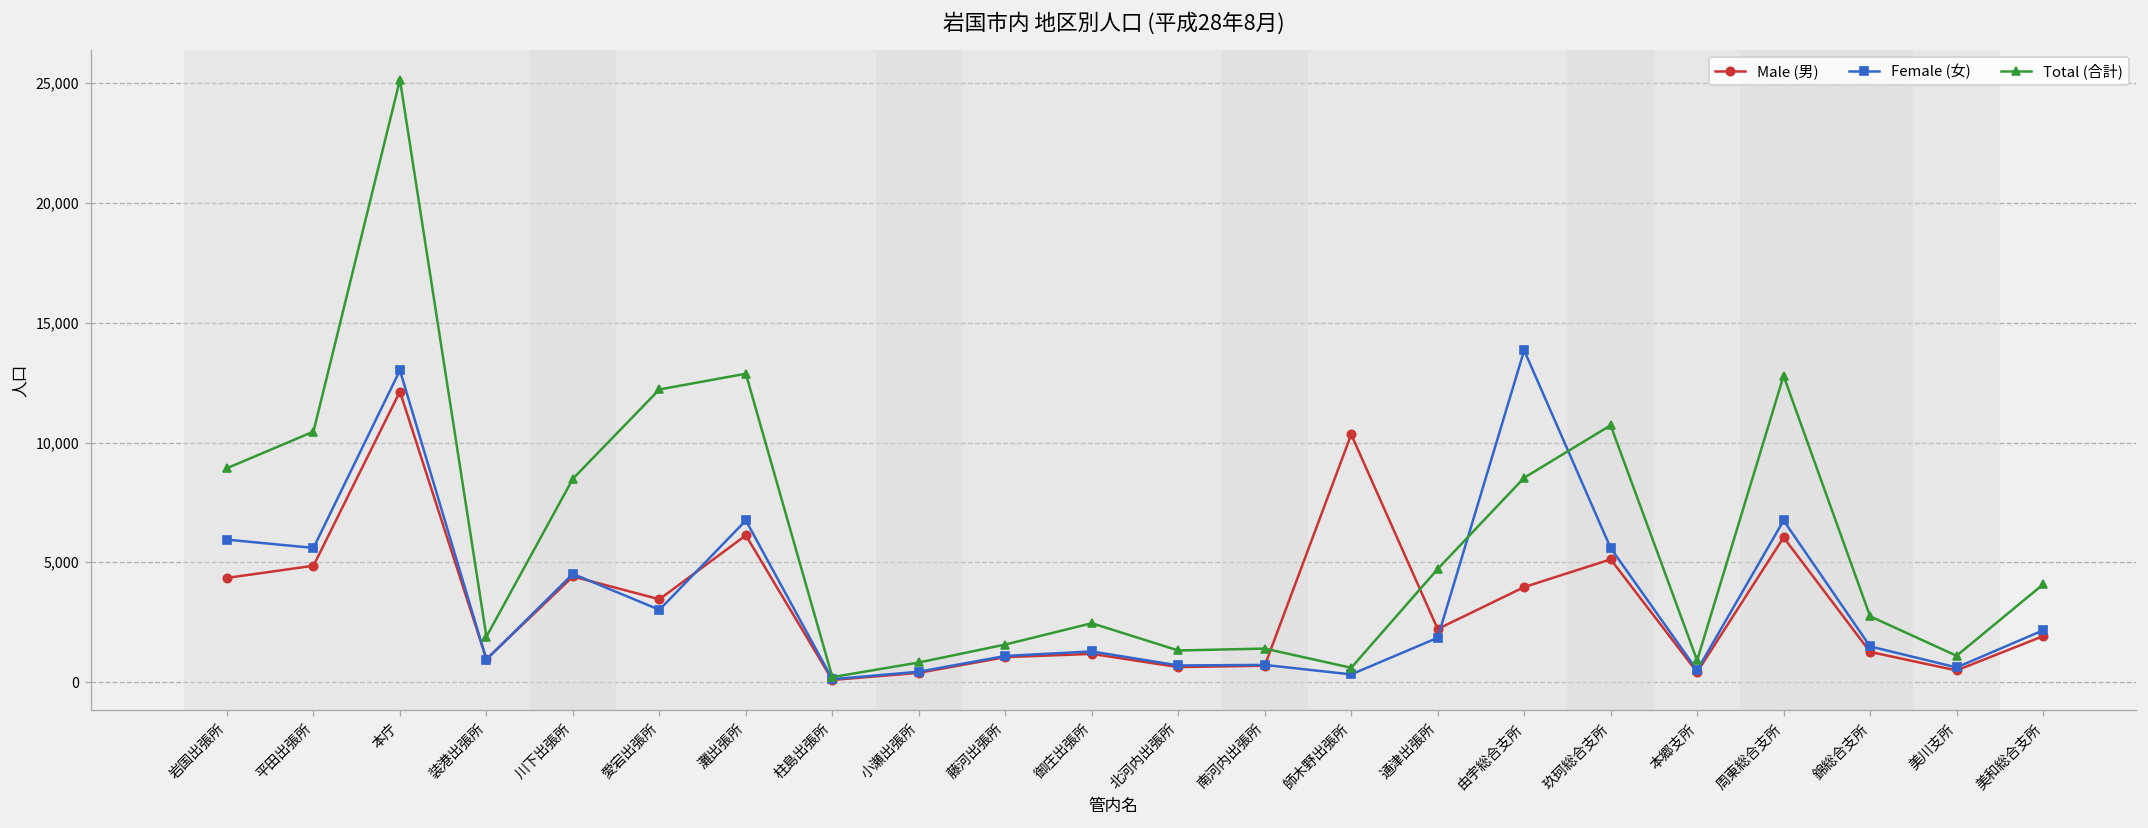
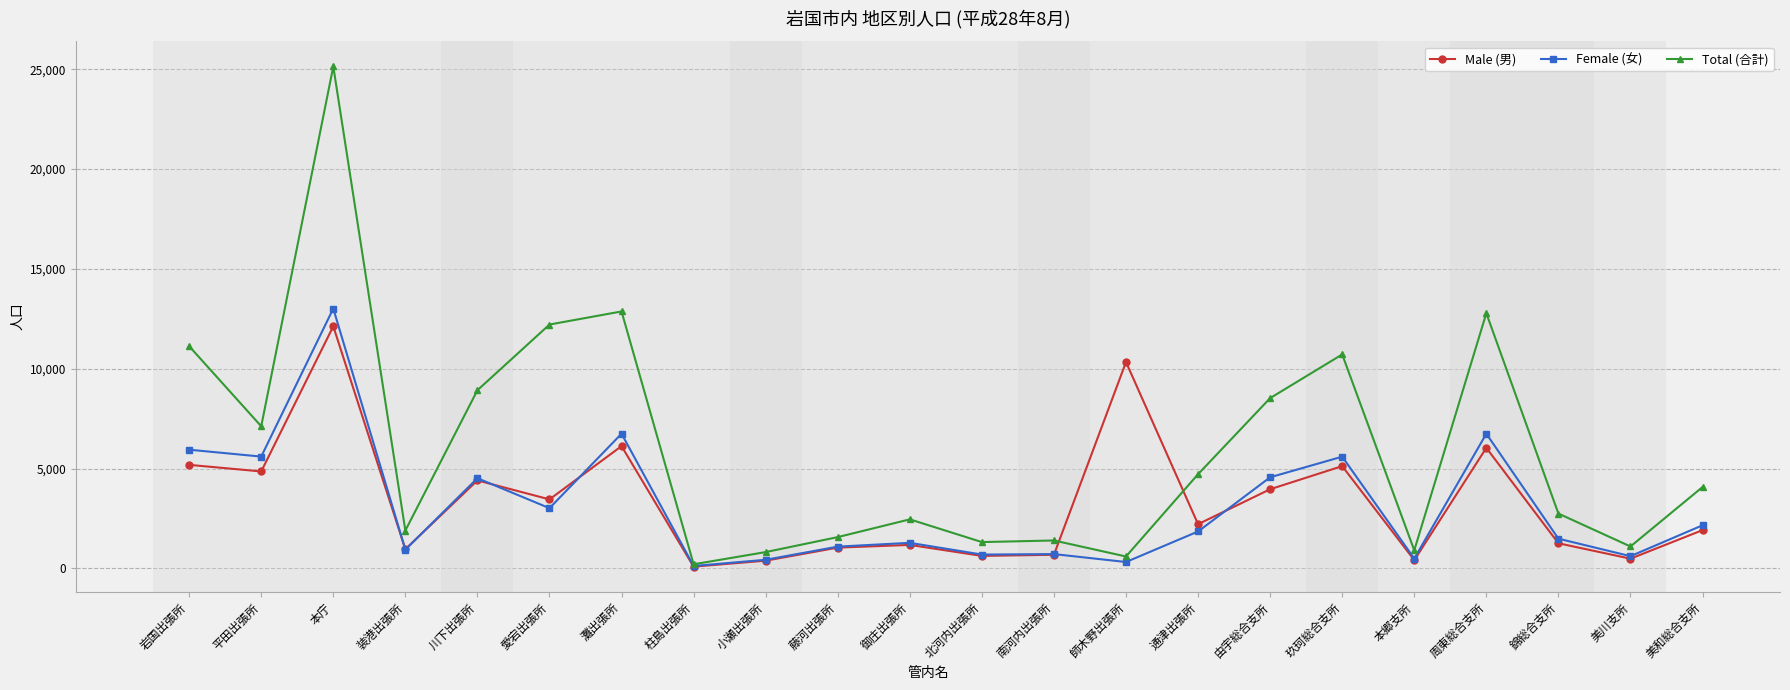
Male (男), 岩国出張所: 4,300 -> 5,200
Total (合計), 岩国出張所: 8,900 -> 11,100
Total (合計), 平田出張所: 10,500 -> 7,100
Total (合計), 川下出張所: 8,500 -> 8,900
Female (女), 由宇総合支所: 13,800 -> 4,600
